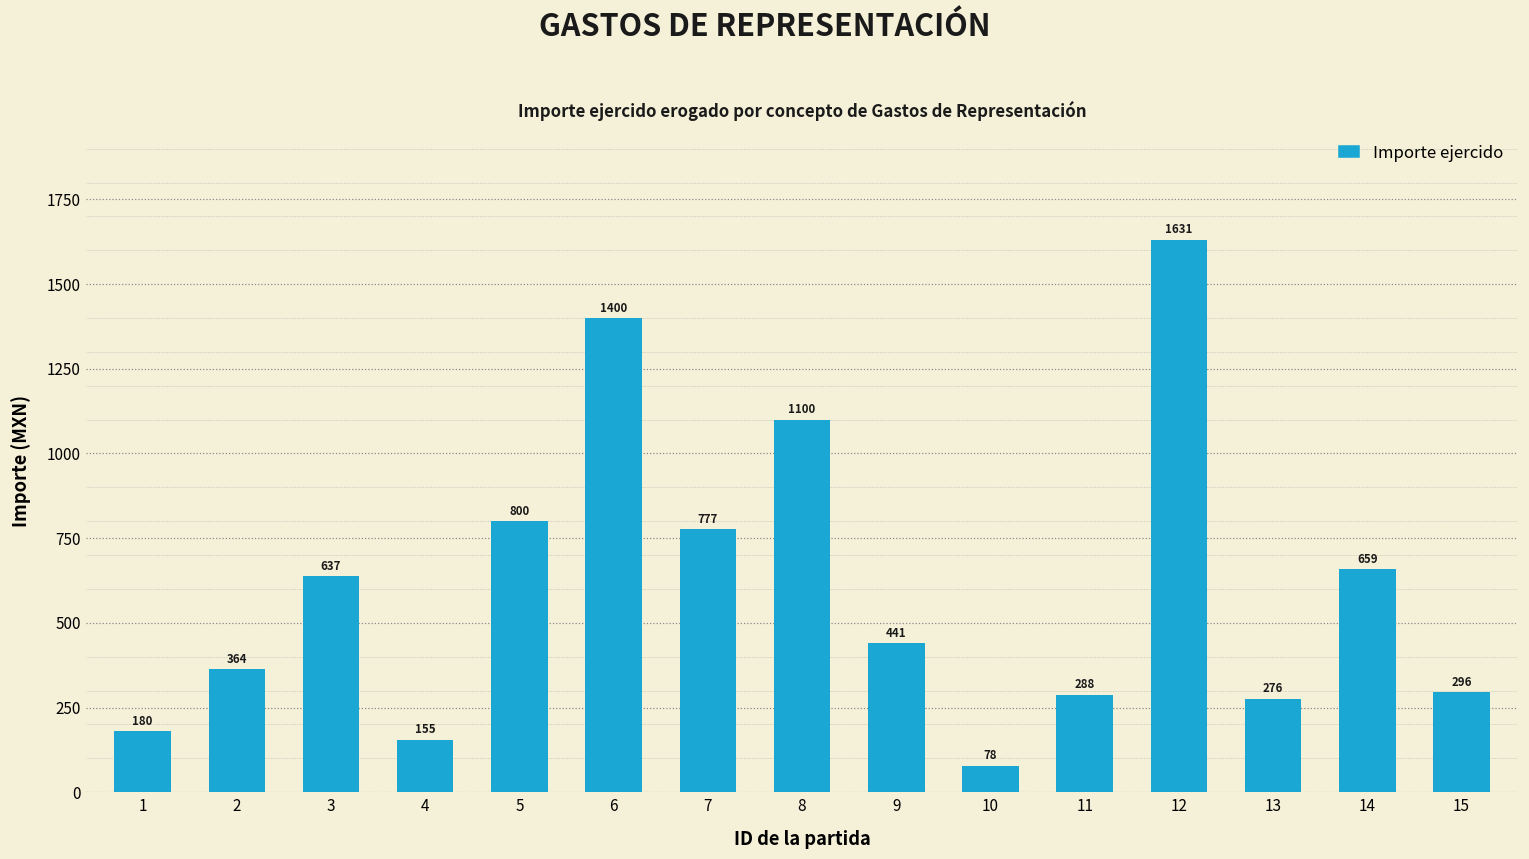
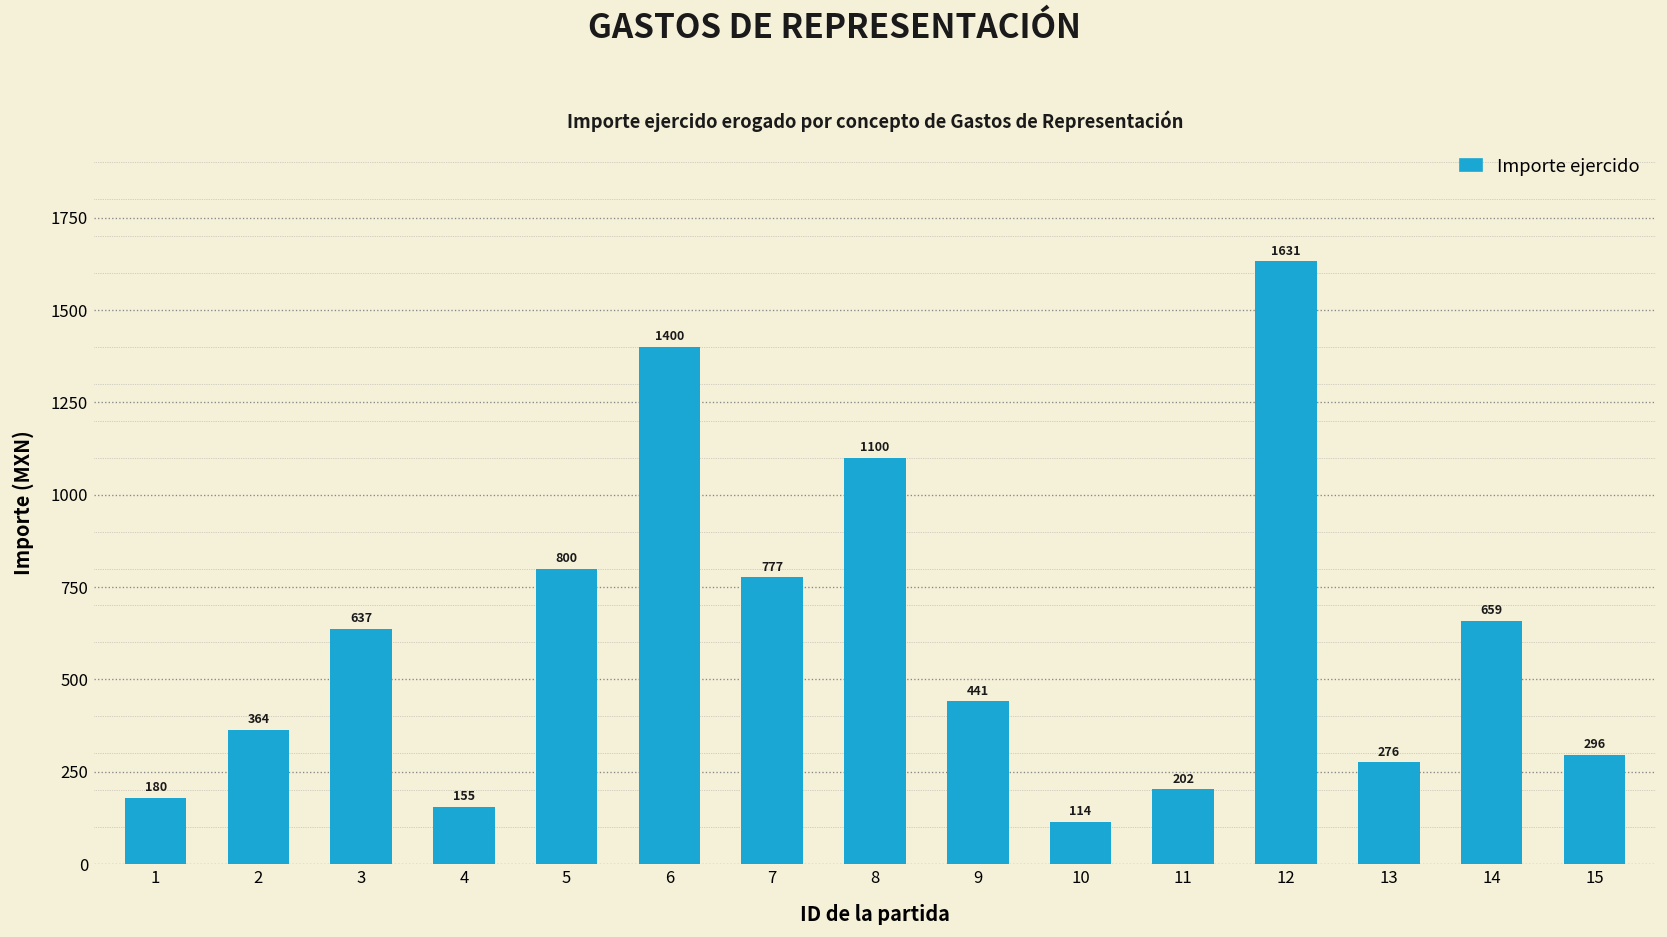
10: 78 -> 114
11: 288 -> 202
